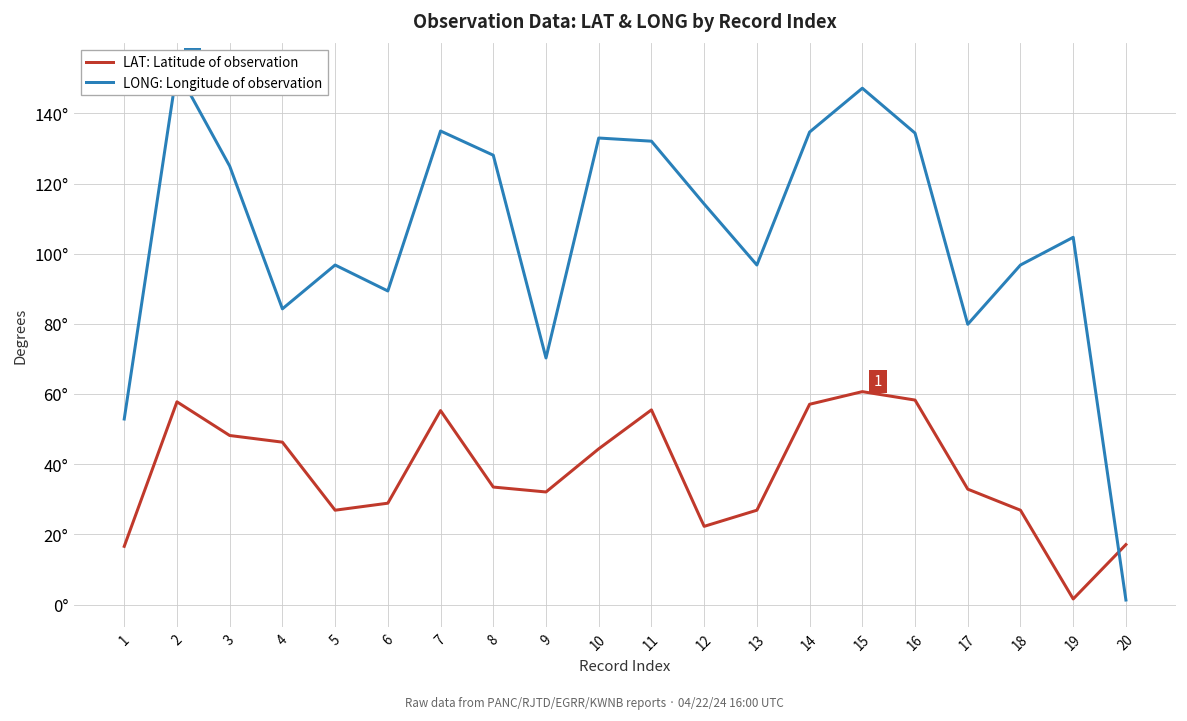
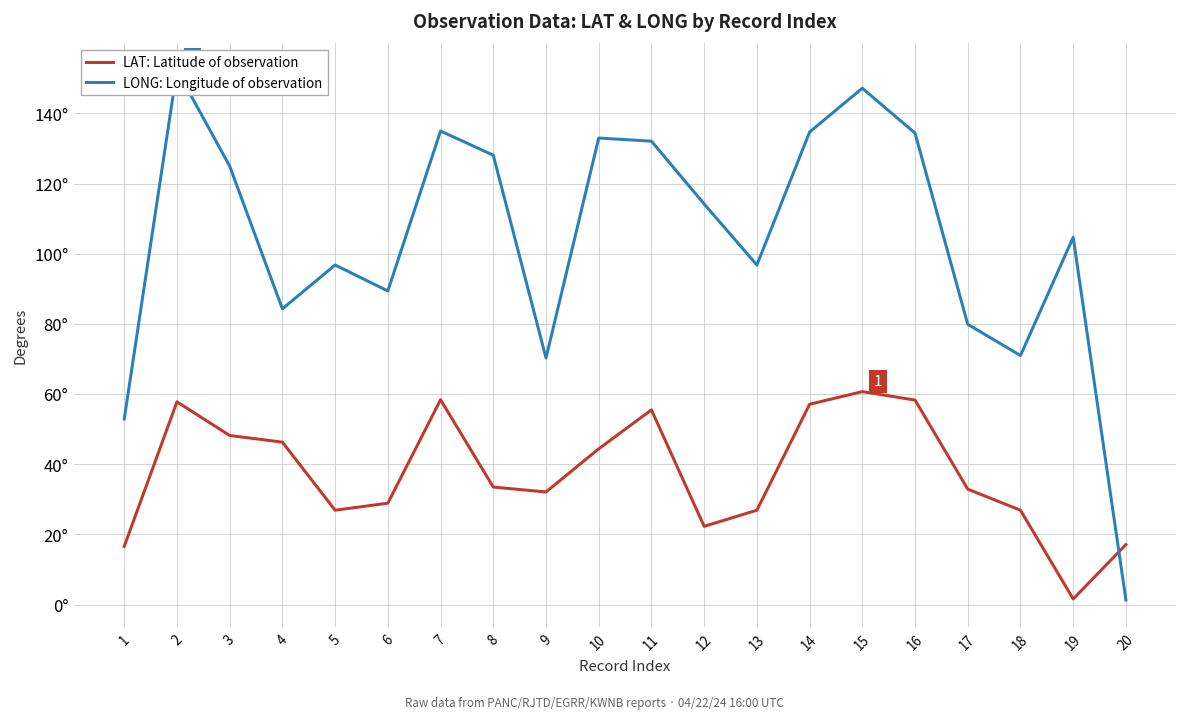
LAT: Latitude of observation, 7: 55° -> 58°
LONG: Longitude of observation, 18: 97° -> 71°
